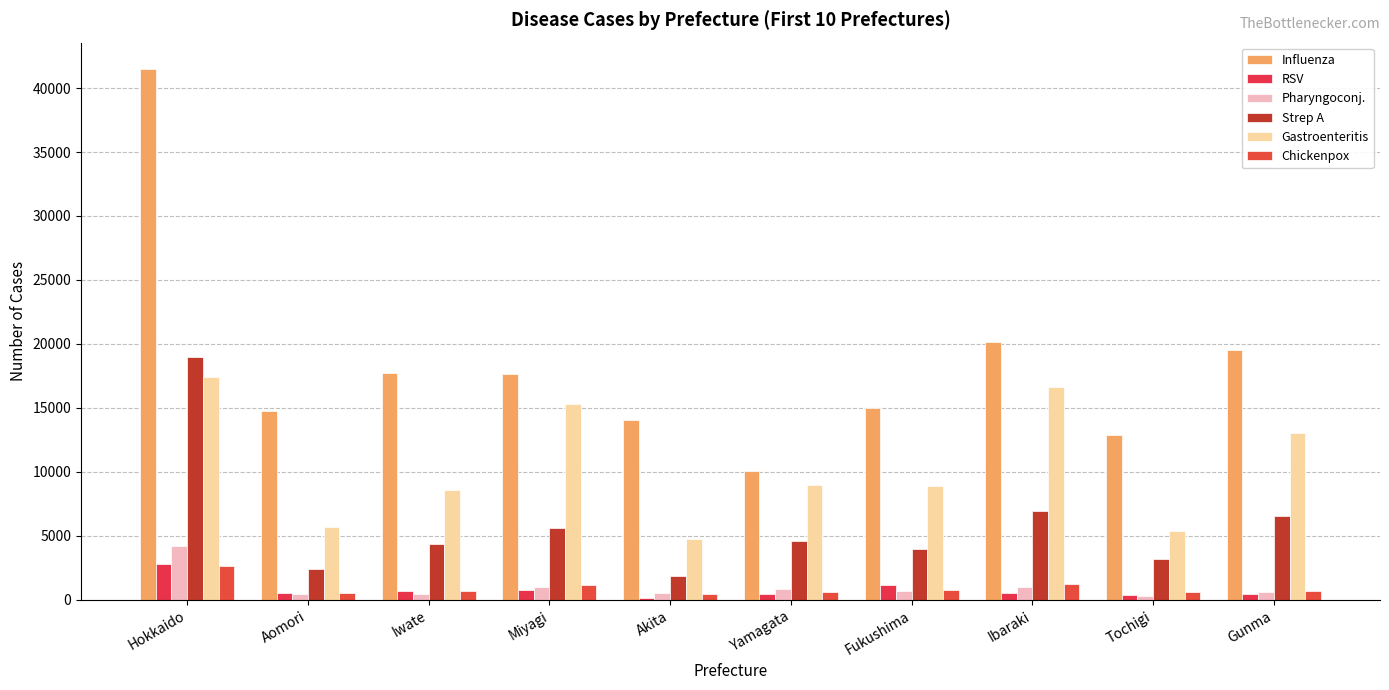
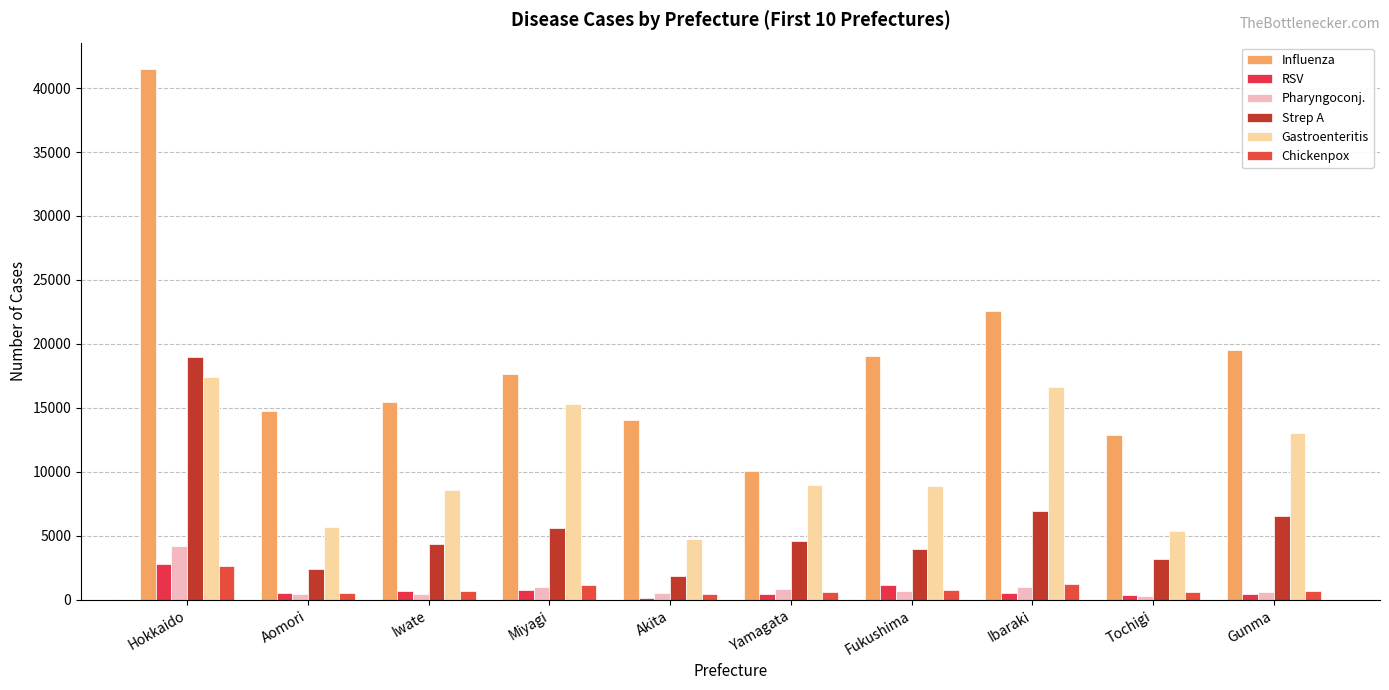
Influenza, Iwate: 17700 -> 15400
Influenza, Fukushima: 15000 -> 19100
Influenza, Ibaraki: 20200 -> 22600
